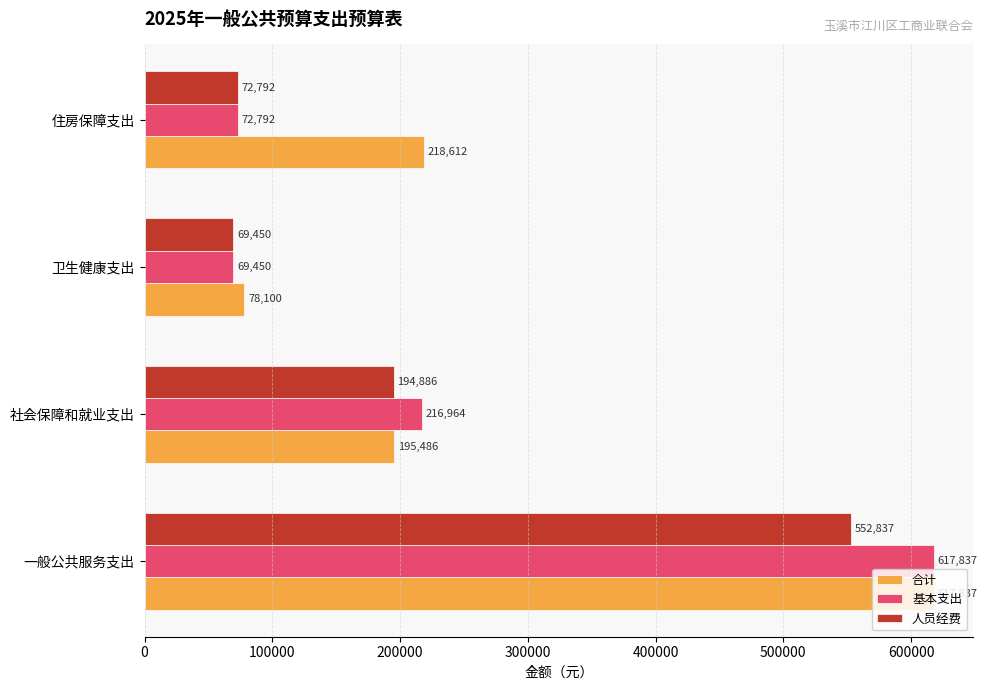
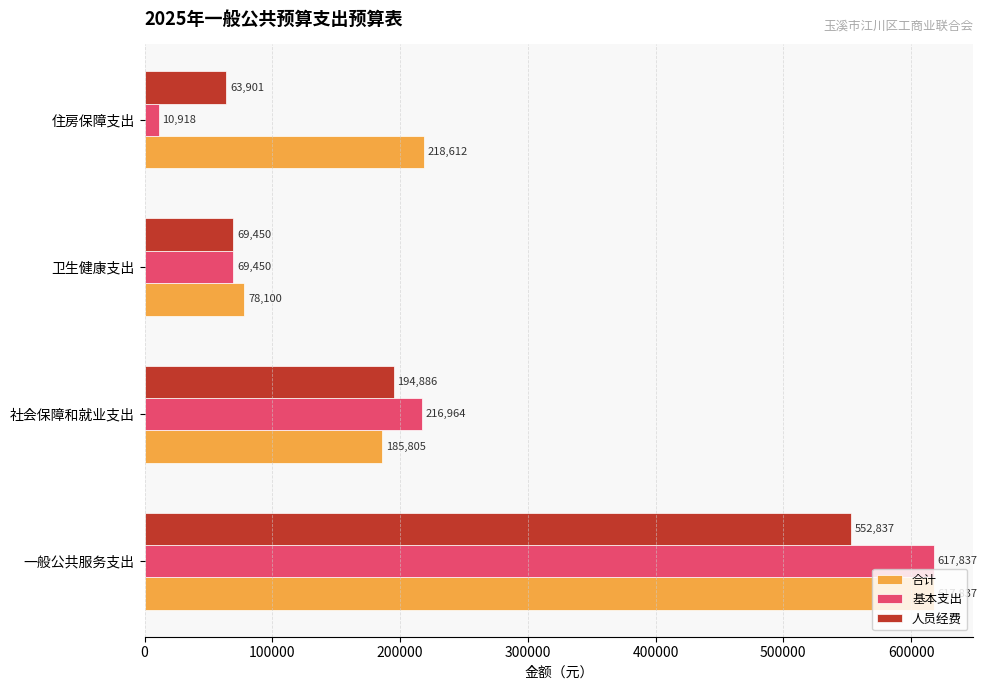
人员经费, 住房保障支出: 72,792 -> 63,901
基本支出, 住房保障支出: 72,792 -> 10,918
合计, 社会保障和就业支出: 195,486 -> 185,805
